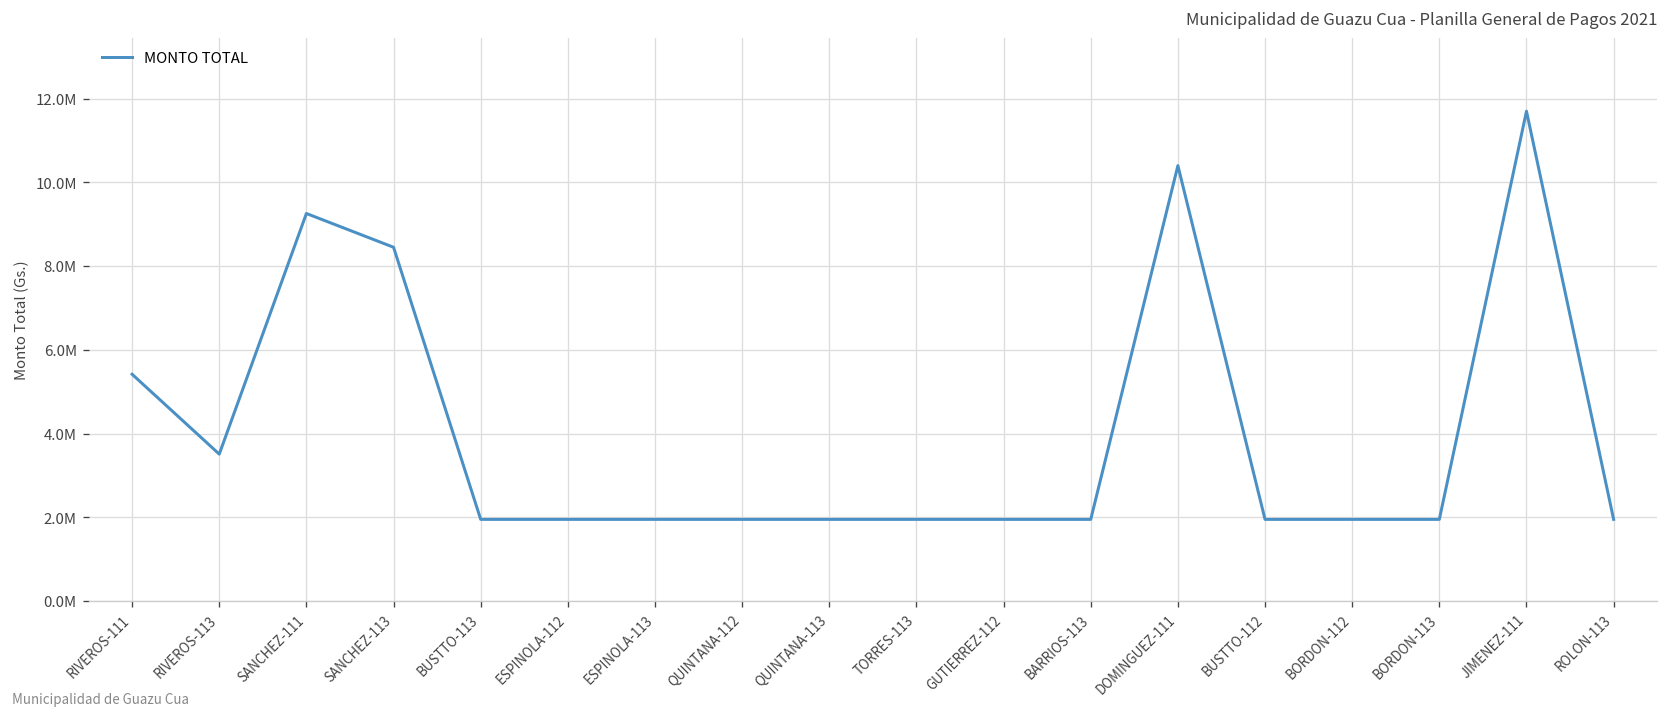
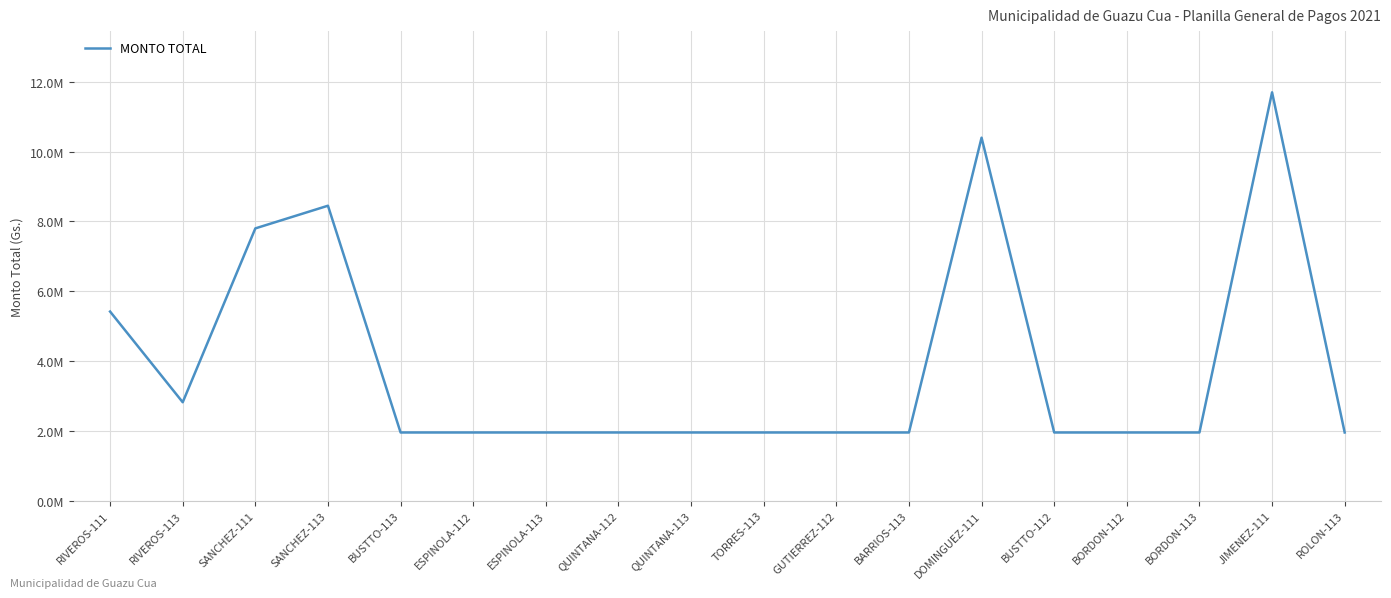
RIVEROS-113: 3500000 -> 2800000
SANCHEZ-111: 9300000 -> 7800000
